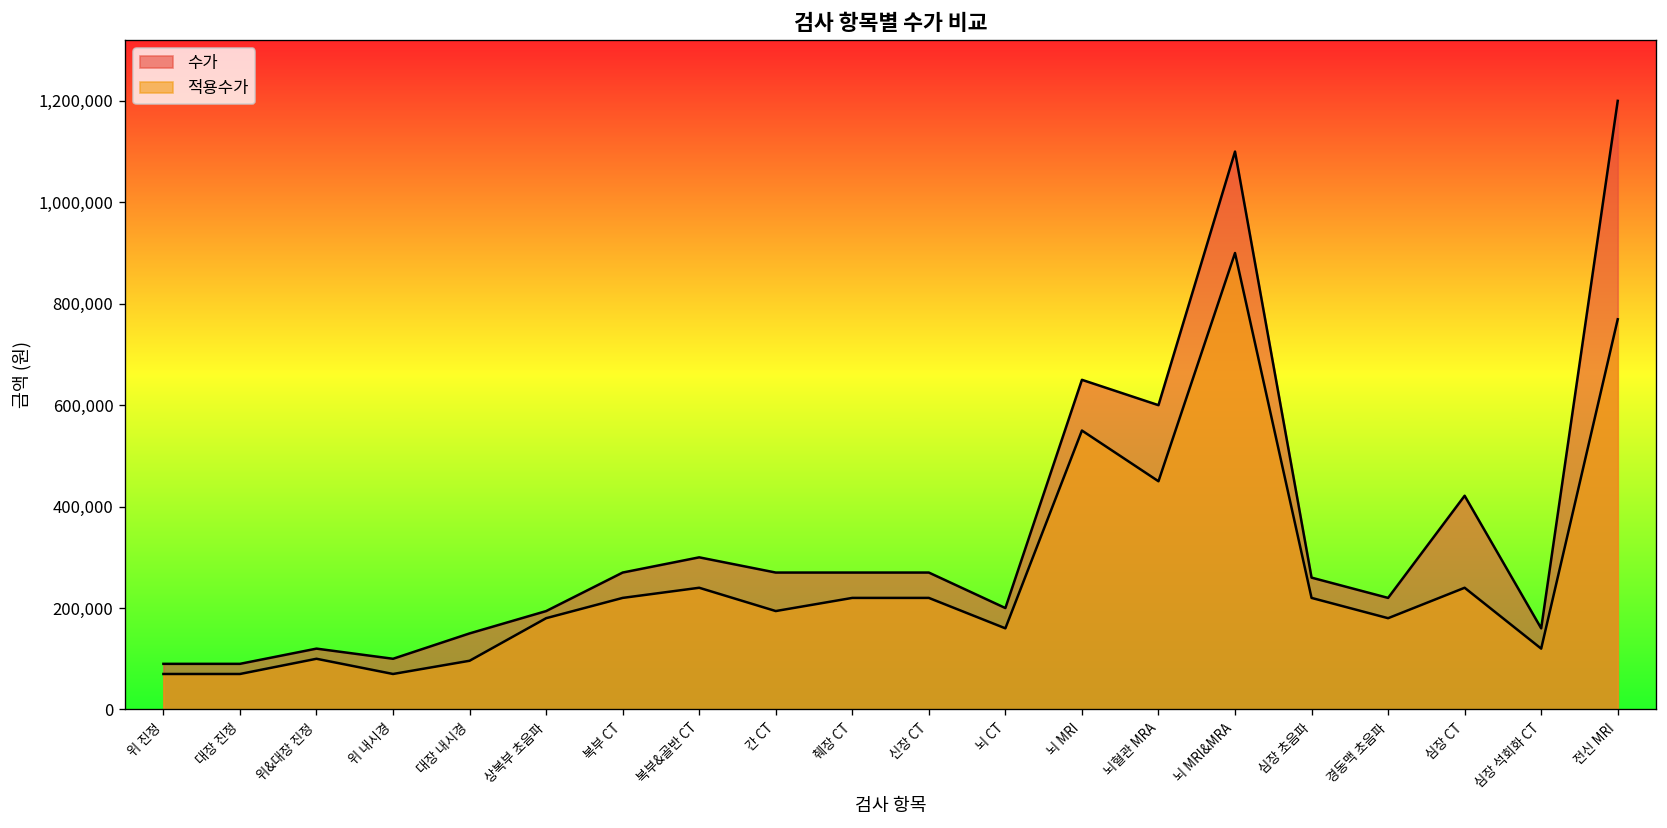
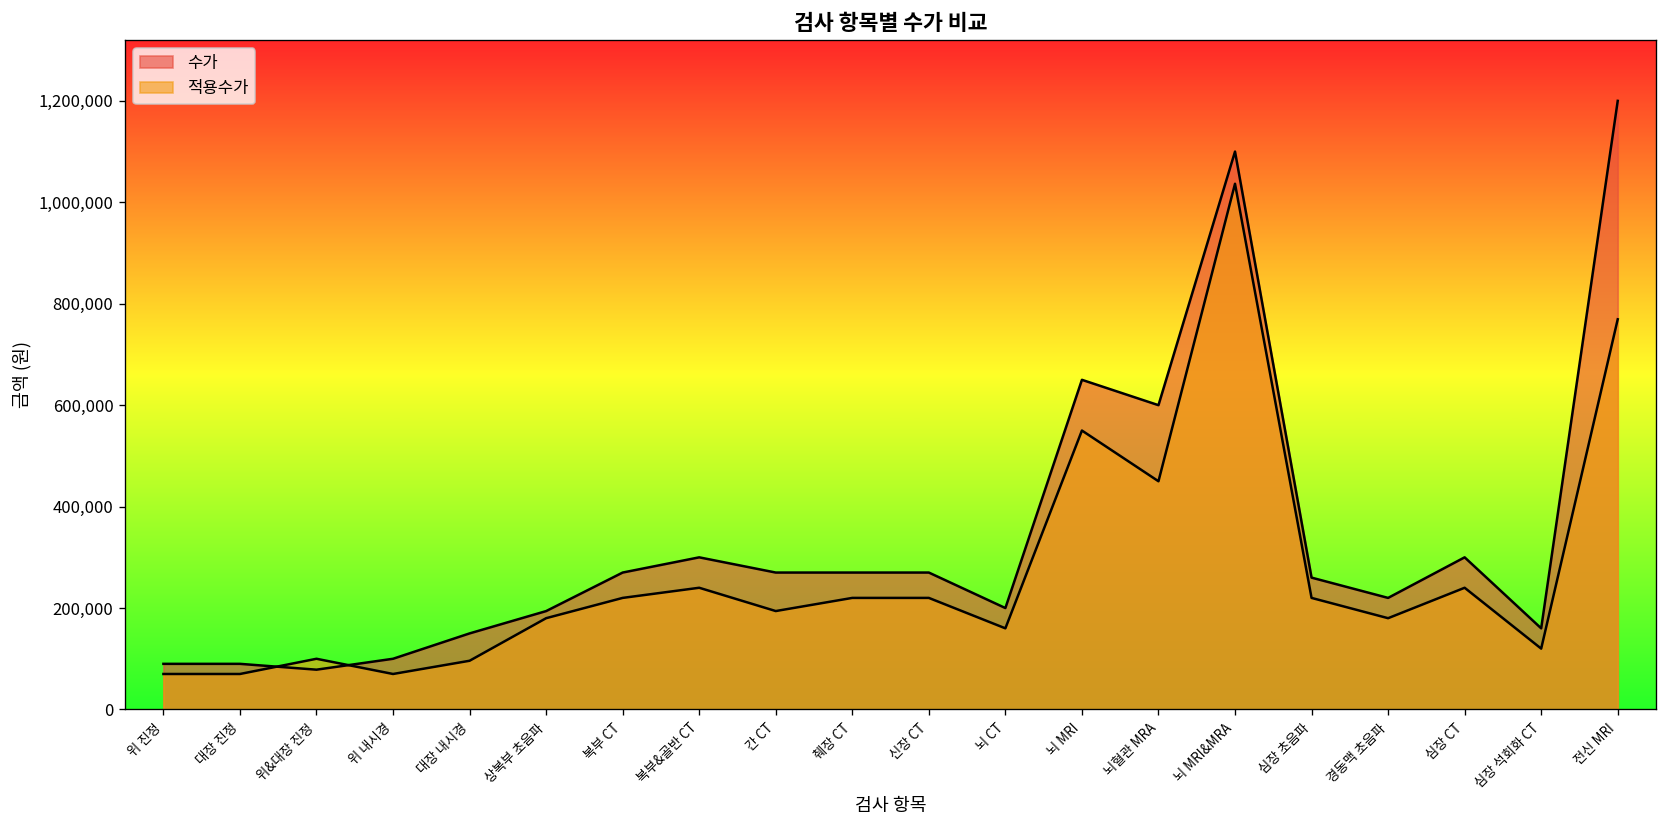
수가, 위&대장 진정: 120,000 -> 80,000
적용수가, 뇌 MRI&MRA: 900,000 -> 1,040,000
수가, 심장 CT: 420,000 -> 300,000
